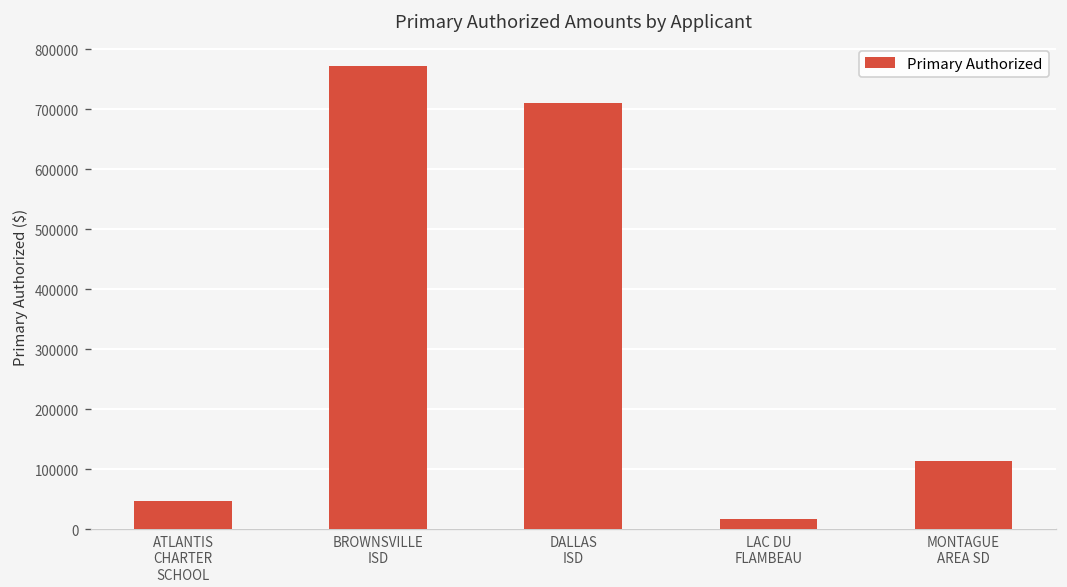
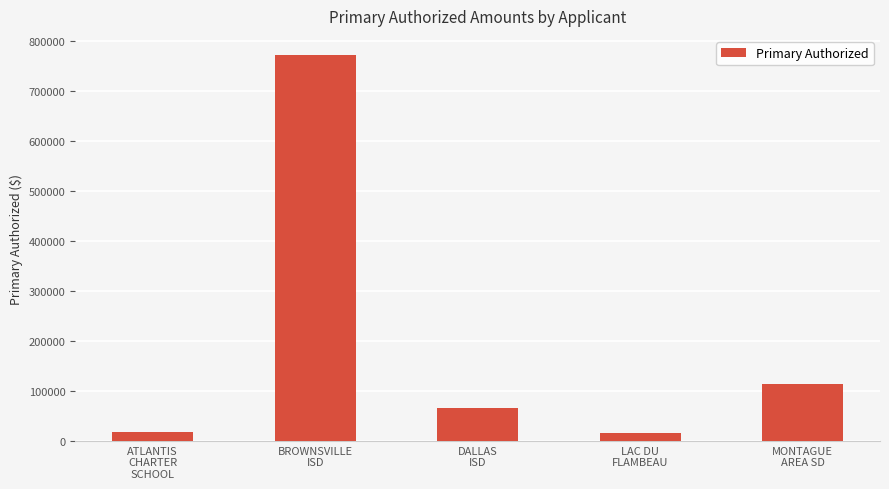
ATLANTIS CHARTER SCHOOL: 50000 -> 20000
DALLAS ISD: 710000 -> 70000
